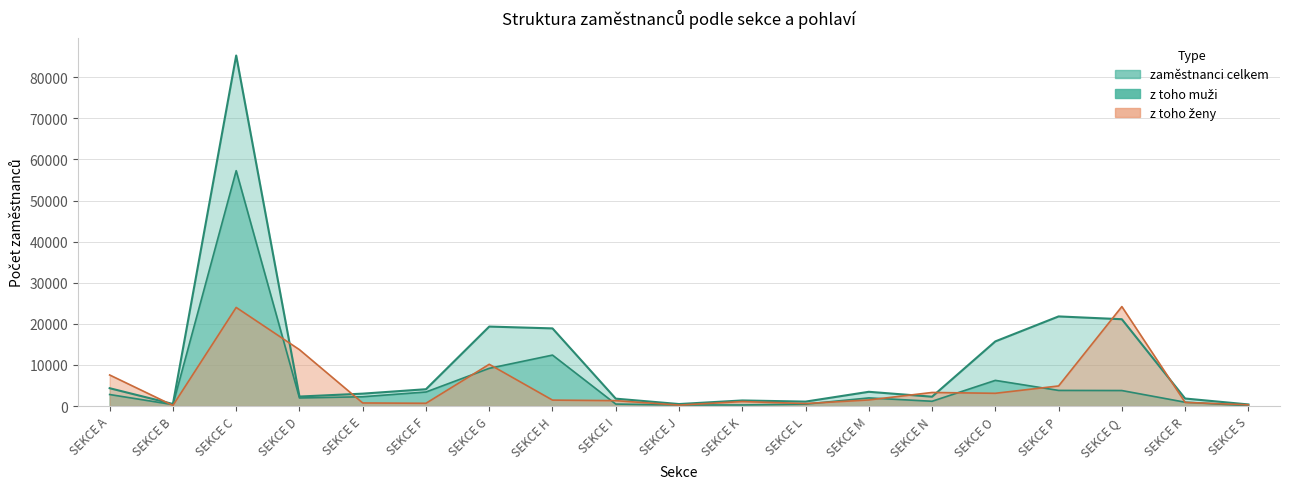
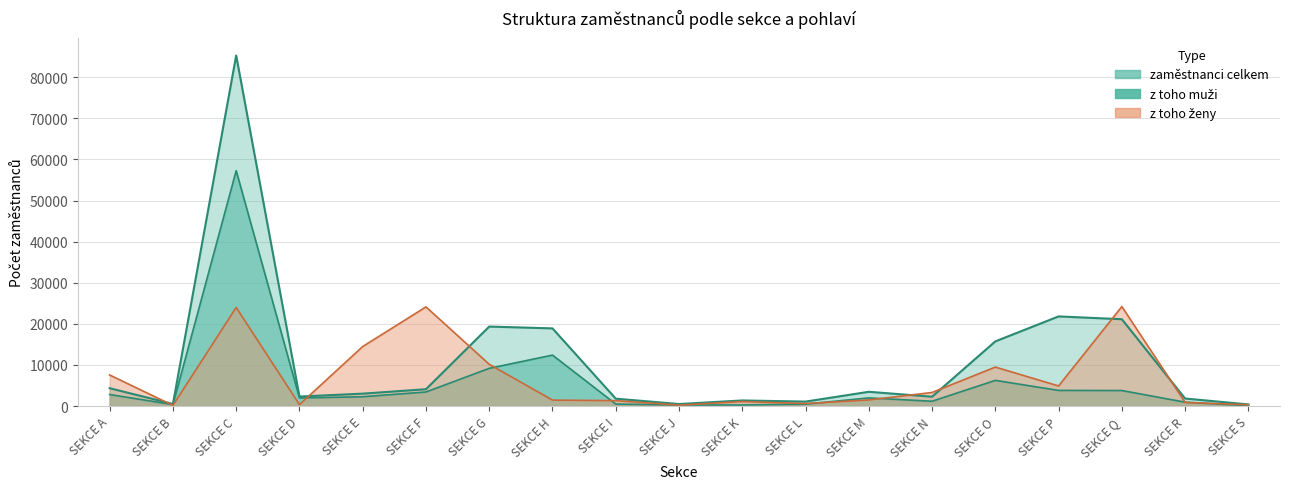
z toho ženy, SEKCE D: 14000 -> 0
z toho ženy, SEKCE E: 1000 -> 14000
z toho ženy, SEKCE F: 1000 -> 24000
z toho ženy, SEKCE O: 3000 -> 9000
